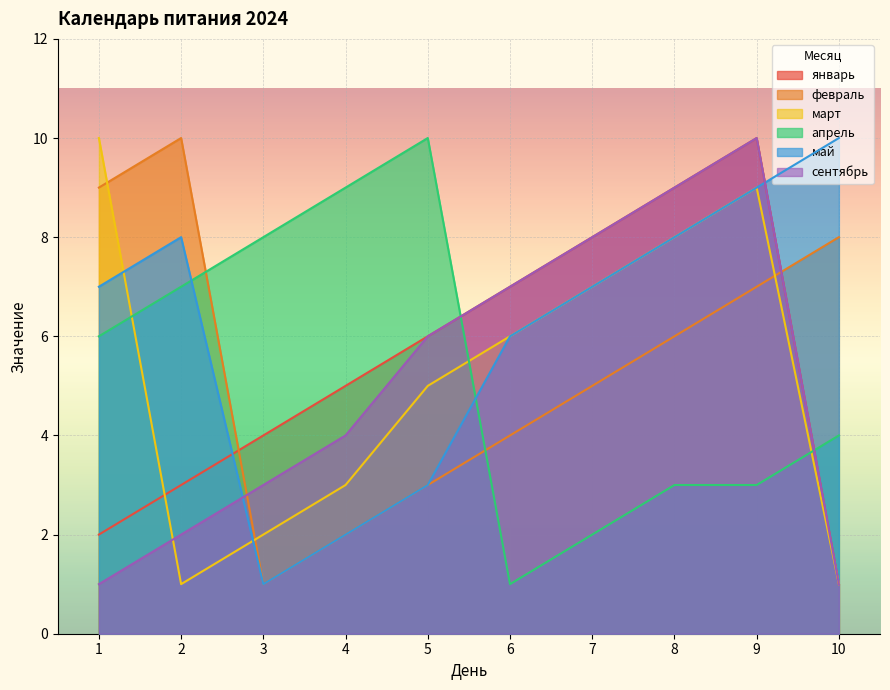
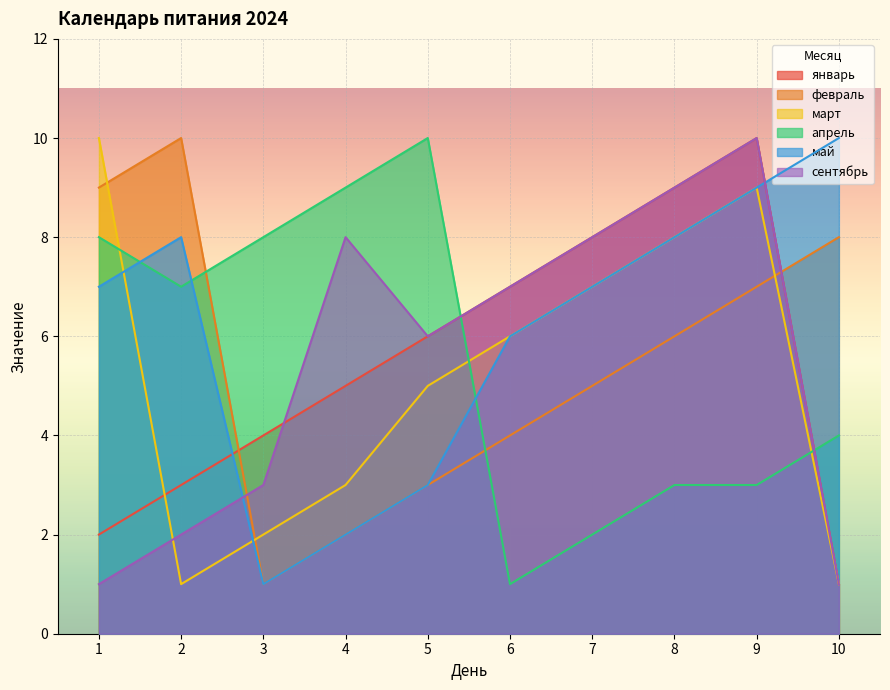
апрель, 1: 6 -> 8
сентябрь, 4: 4 -> 8
